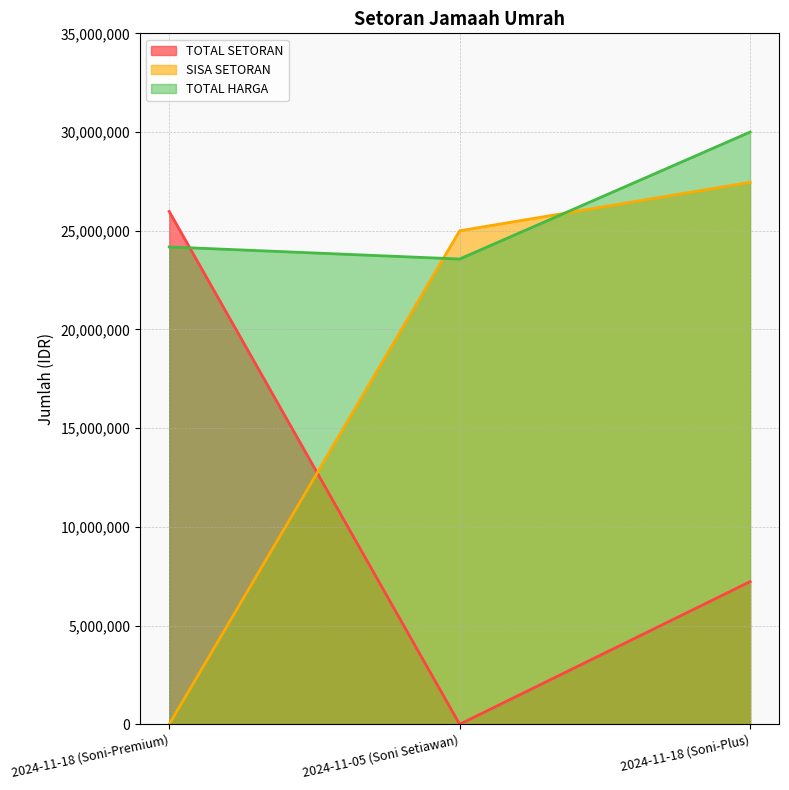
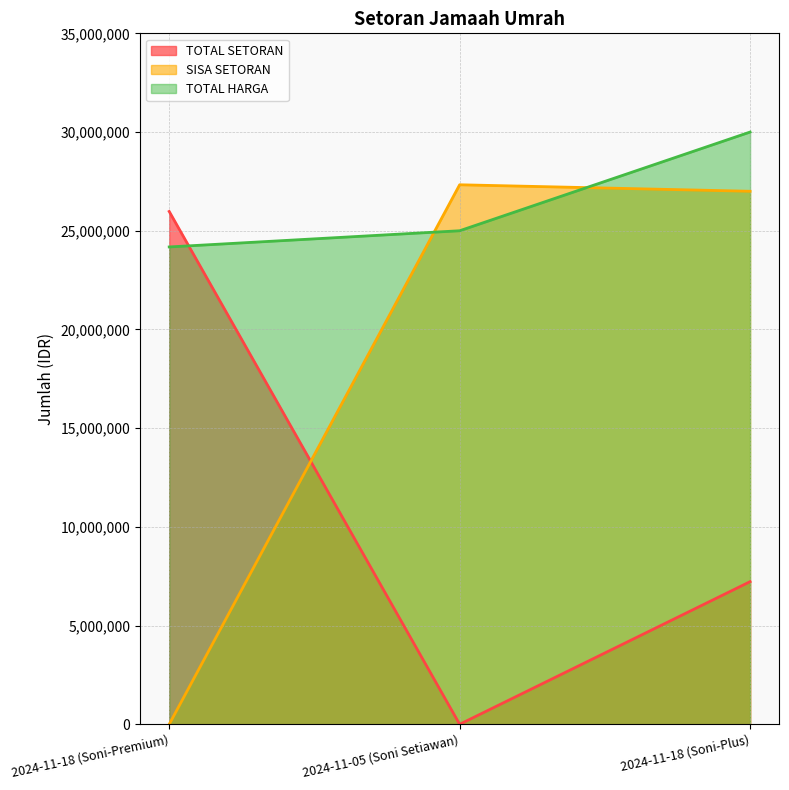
SISA SETORAN, 2024-11-05 (Soni Setiawan): 25,000,000 -> 27,300,000
TOTAL HARGA, 2024-11-05 (Soni Setiawan): 23,600,000 -> 25,000,000
SISA SETORAN, 2024-11-18 (Soni-Plus): 27,500,000 -> 27,000,000
